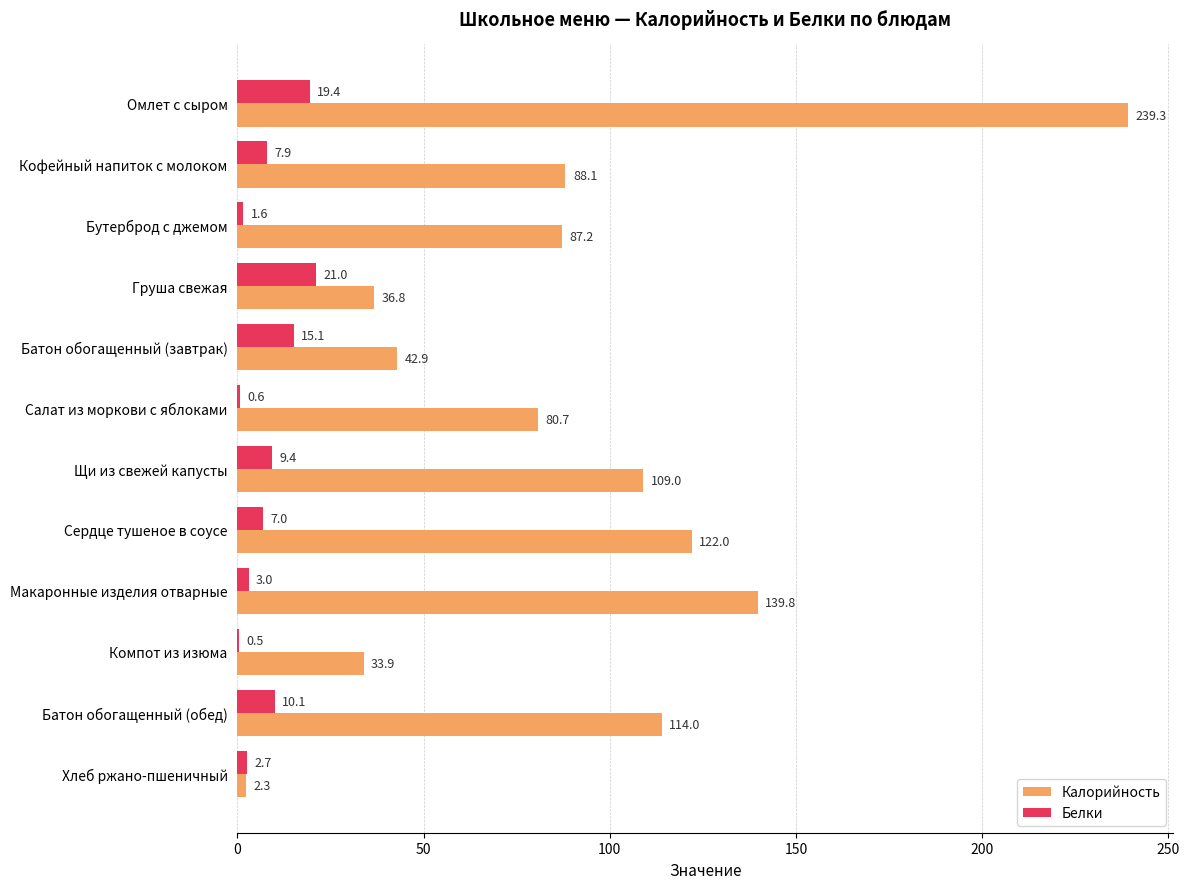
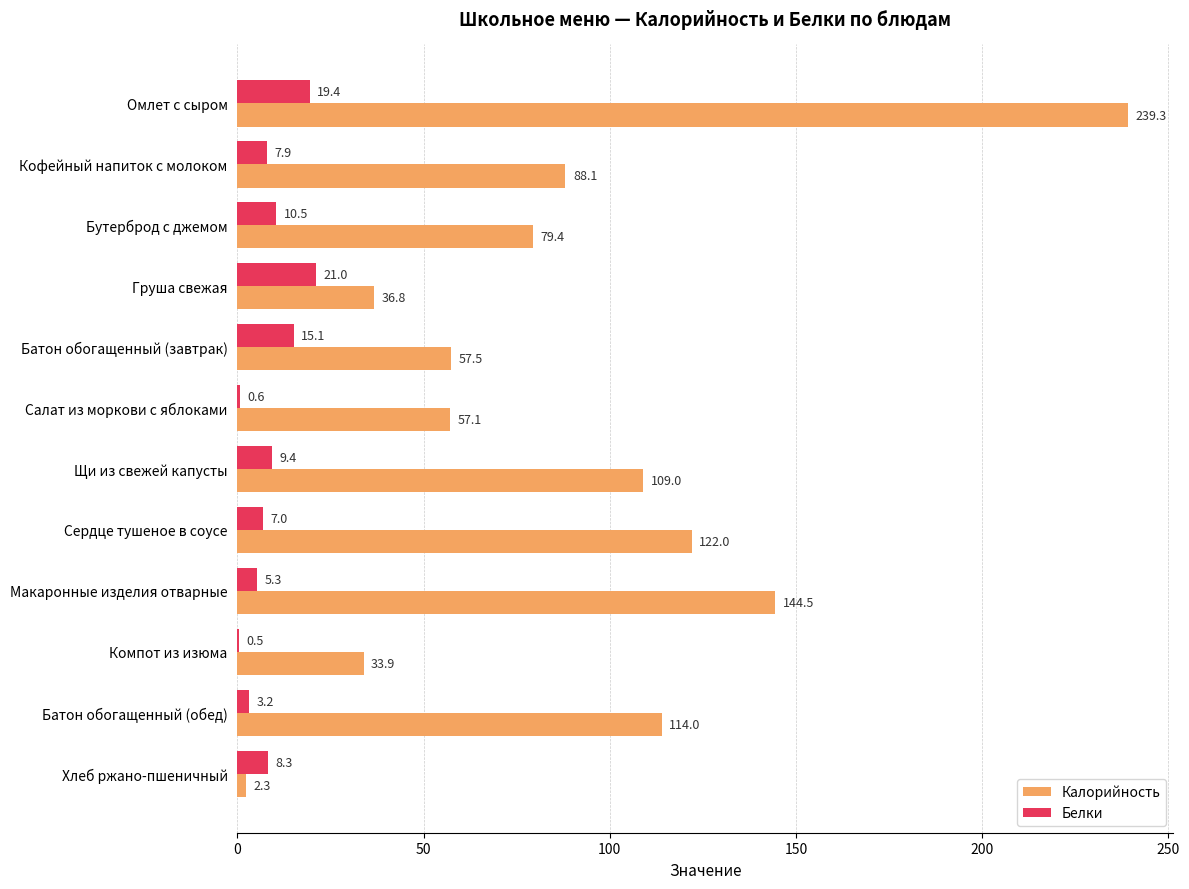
Белки, Бутерброд с джемом: 1.6 -> 10.5
Калорийность, Бутерброд с джемом: 87.2 -> 79.4
Калорийность, Батон обогащенный (завтрак): 42.9 -> 57.5
Калорийность, Салат из моркови с яблоками: 80.7 -> 57.1
Белки, Макаронные изделия отварные: 3.0 -> 5.3
Калорийность, Макаронные изделия отварные: 139.8 -> 144.5
Белки, Батон обогащенный (обед): 10.1 -> 3.2
Белки, Хлеб ржано-пшеничный: 2.7 -> 8.3
